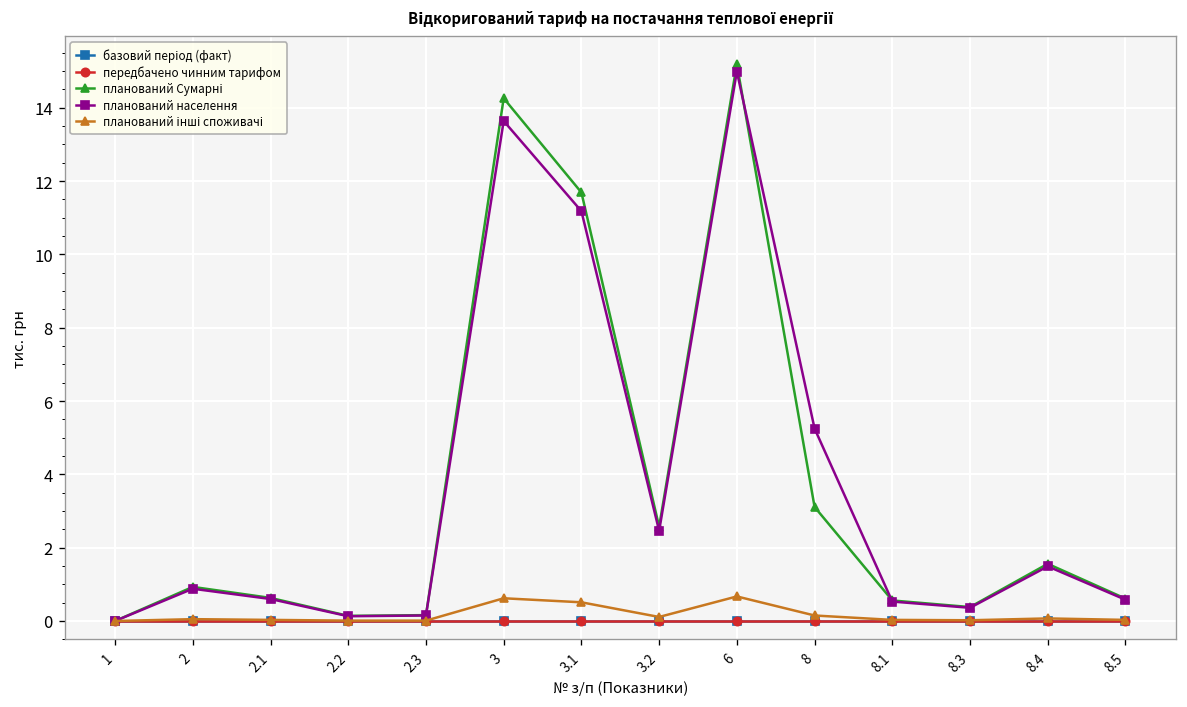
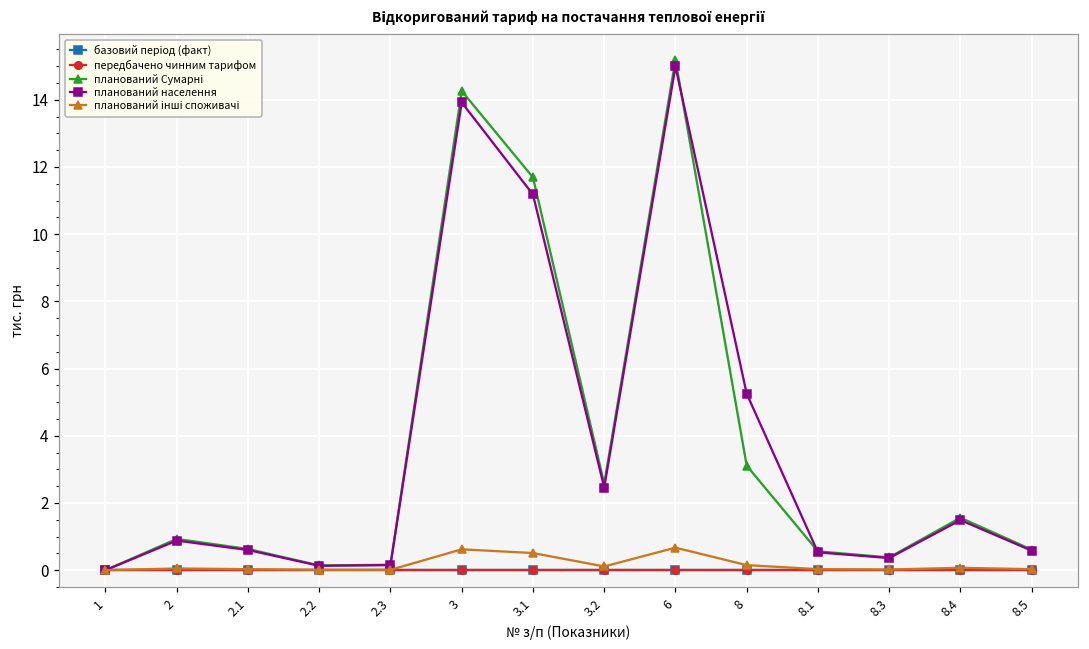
планований населення, 3: 13.6 -> 13.9
